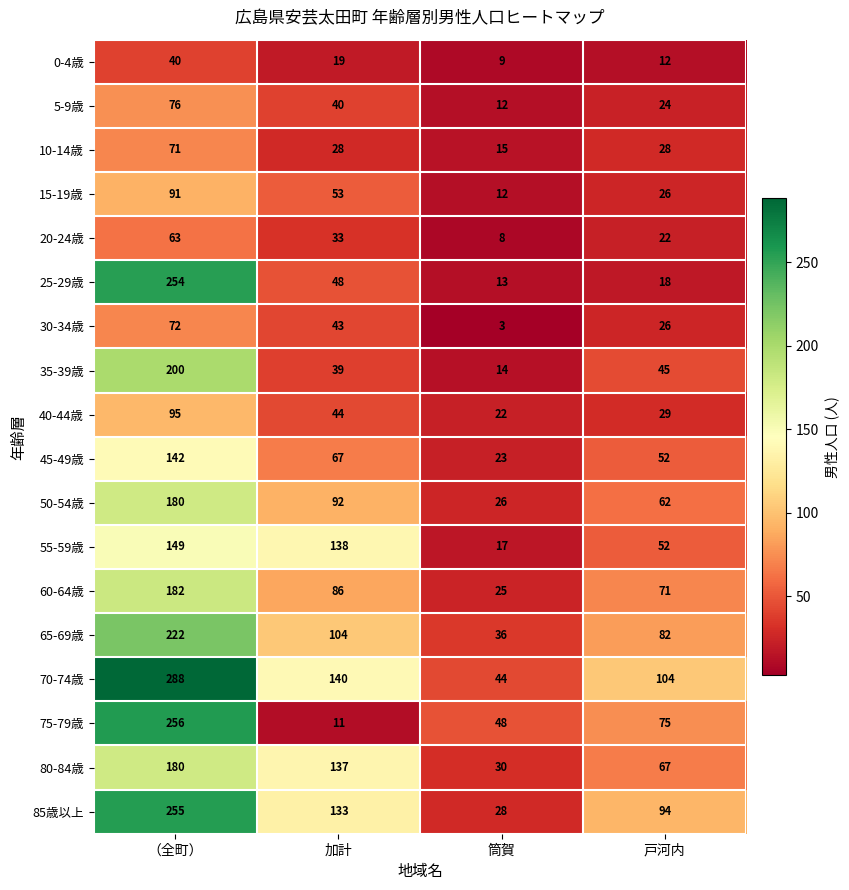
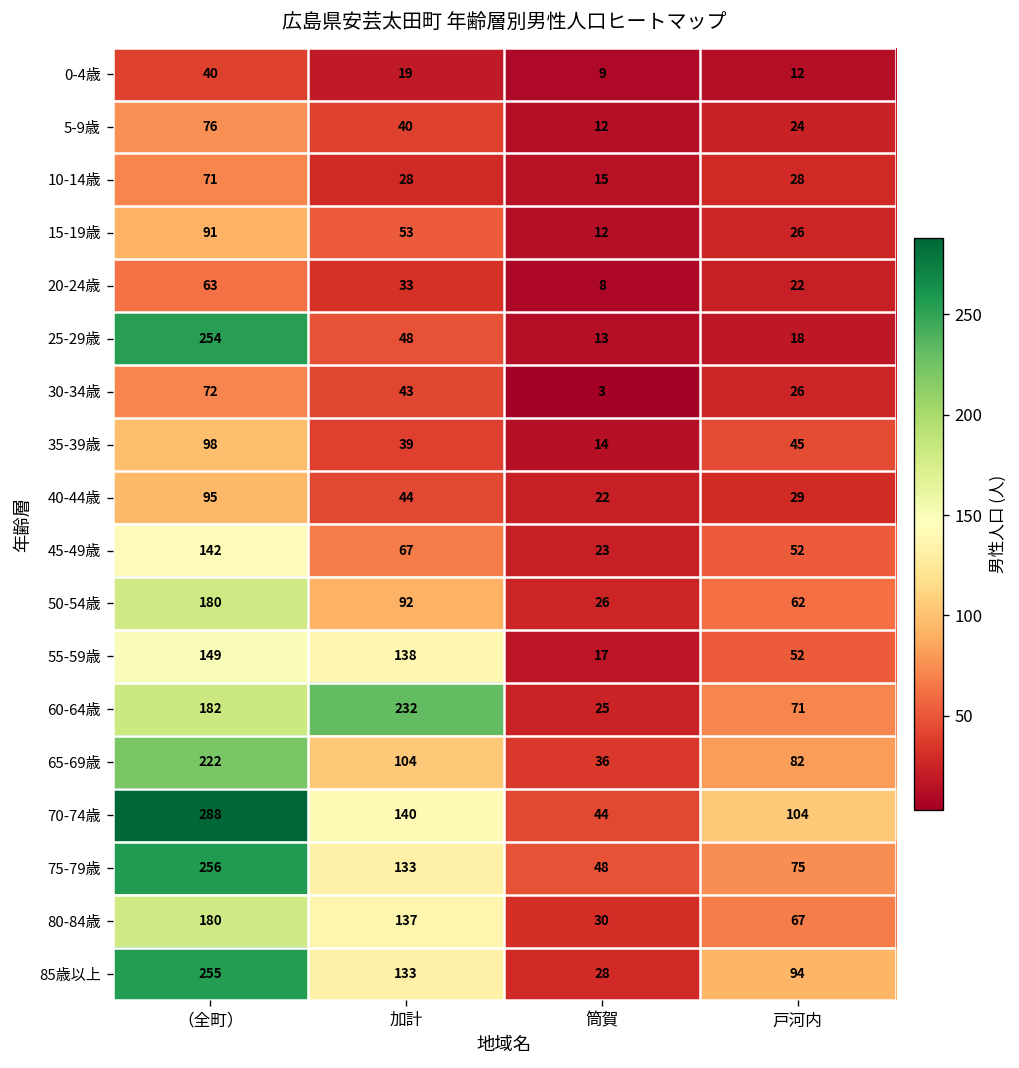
35-39歳, （全町）: 200 -> 98
60-64歳, 加計: 86 -> 232
75-79歳, 加計: 11 -> 133
